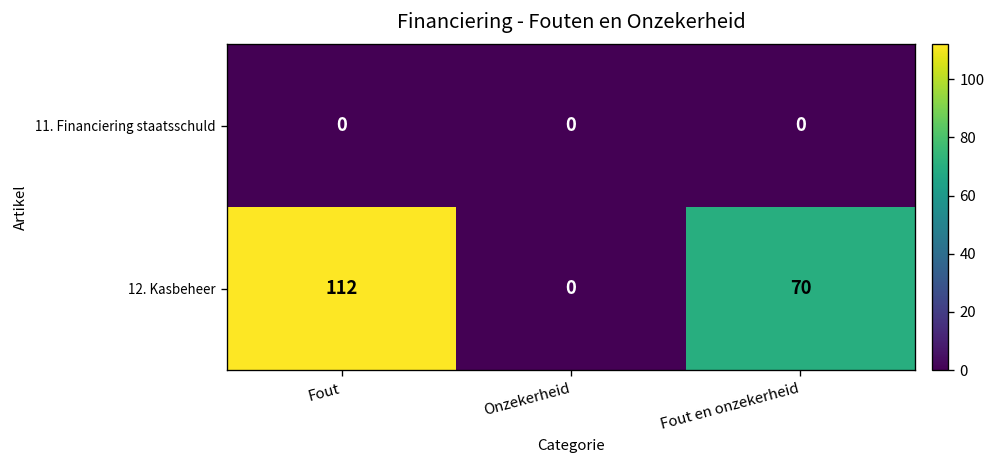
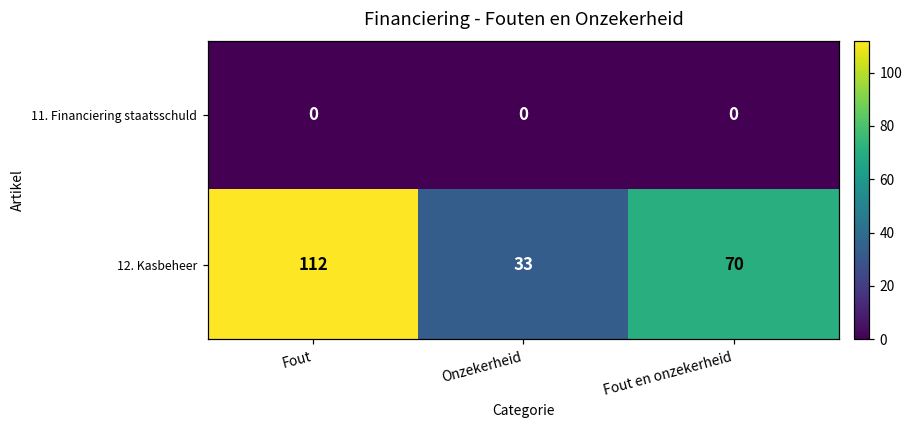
12. Kasbeheer, Onzekerheid: 0 -> 33
